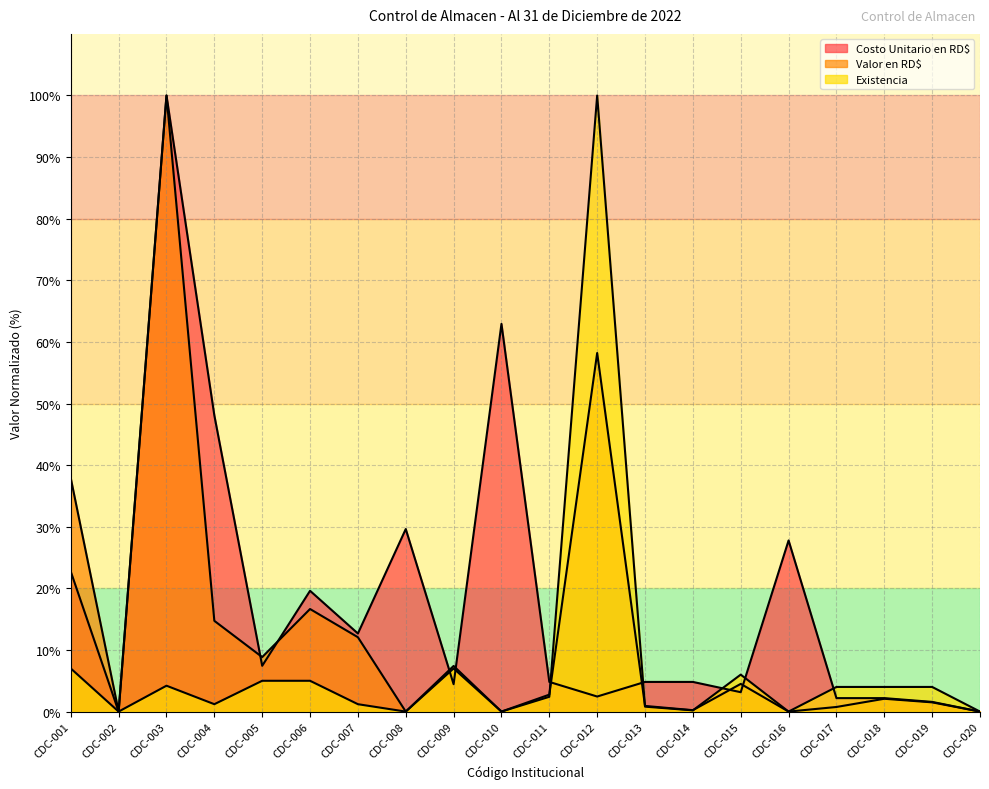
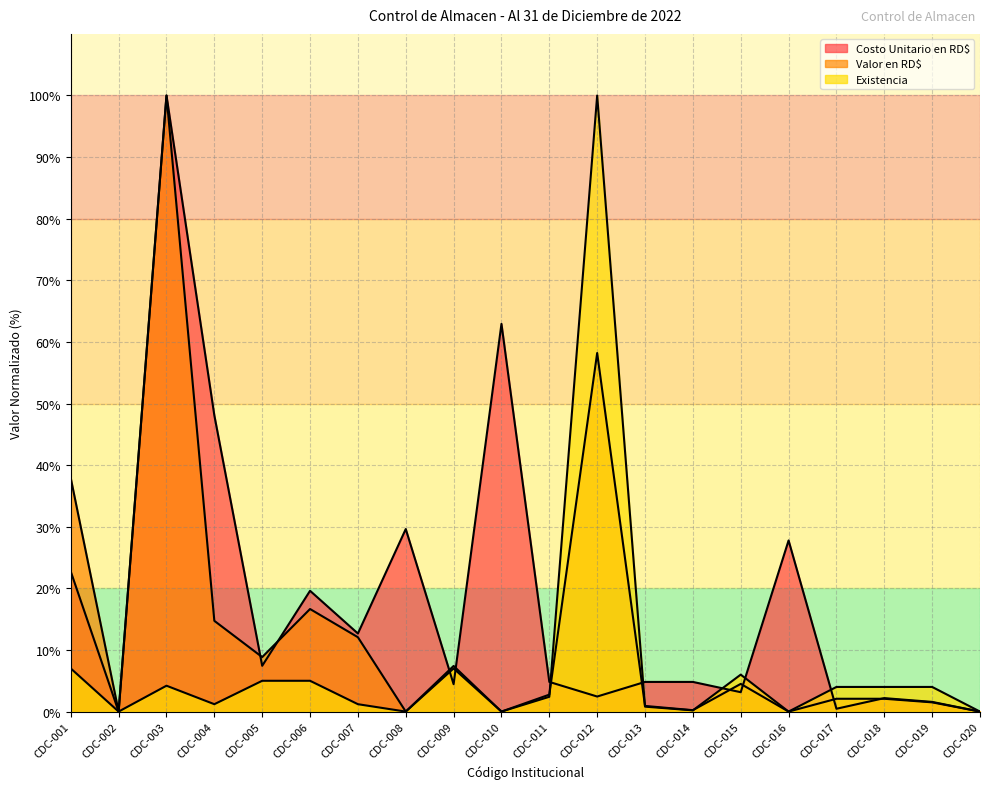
Costo Unitario en RD$, CDC-017: 2% -> 0%
Valor en RD$, CDC-017: 1% -> 2%
